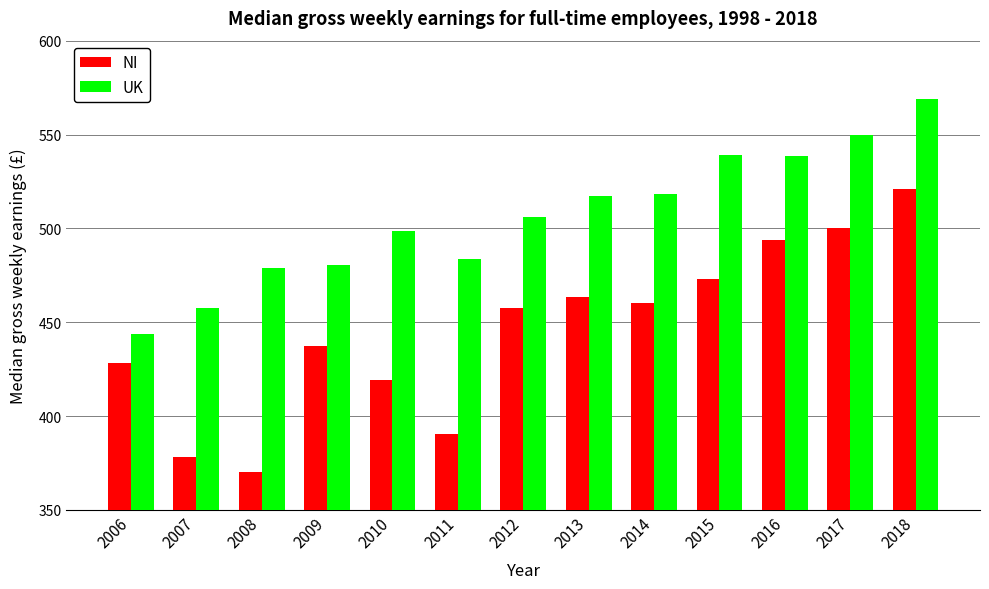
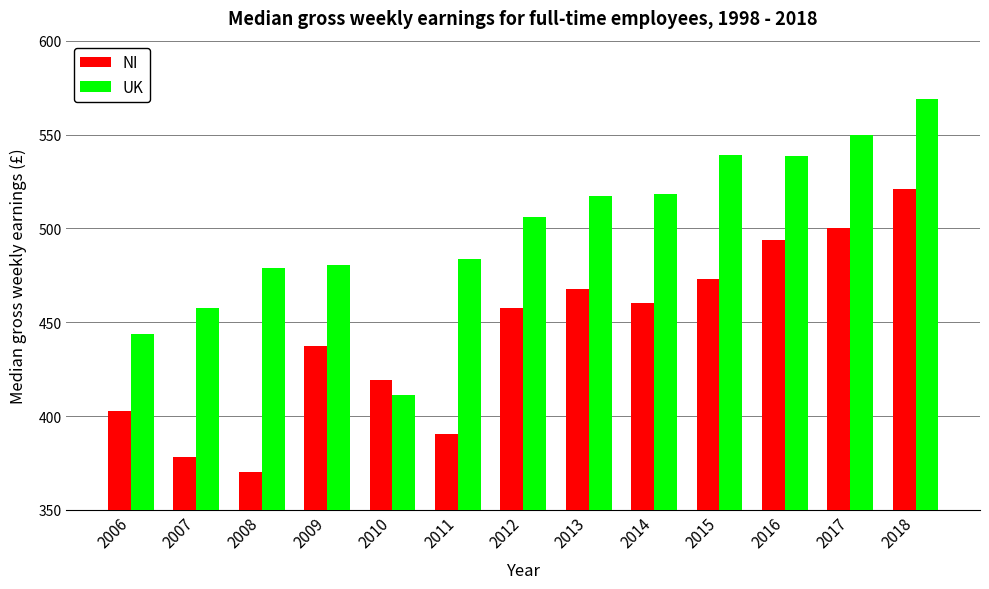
NI, 2006: 428 -> 403
UK, 2010: 499 -> 411
NI, 2013: 464 -> 468
